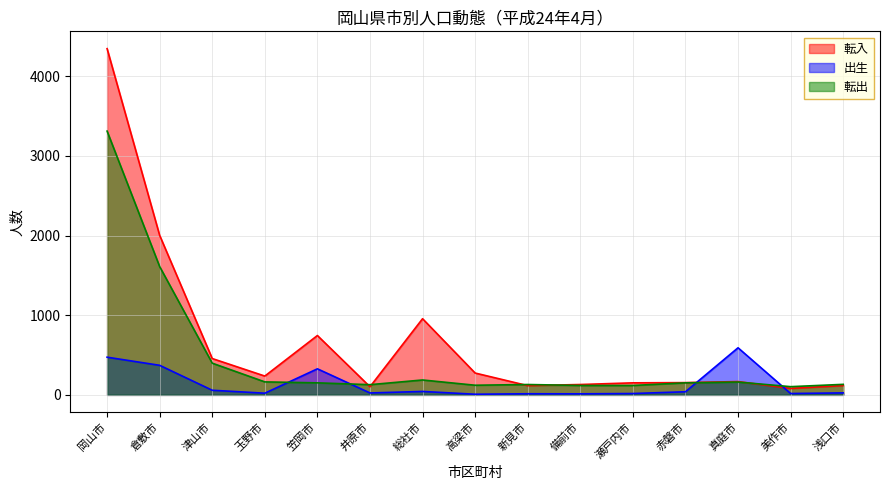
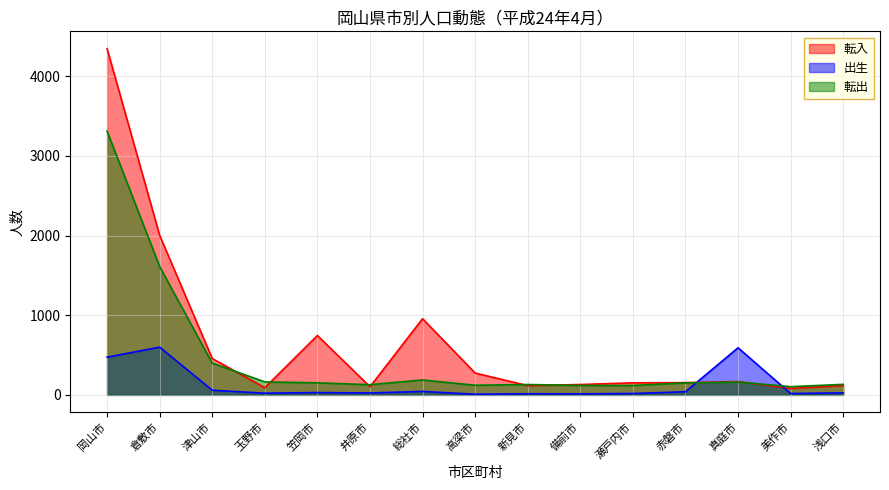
出生, 倉敷市: 400 -> 600
転入, 玉野市: 200 -> 100
出生, 笠岡市: 300 -> 0
